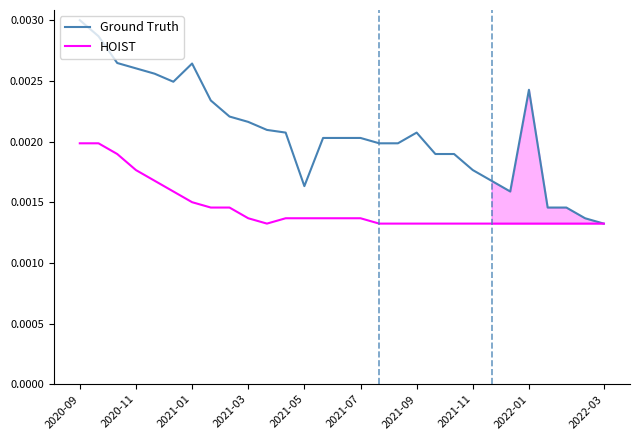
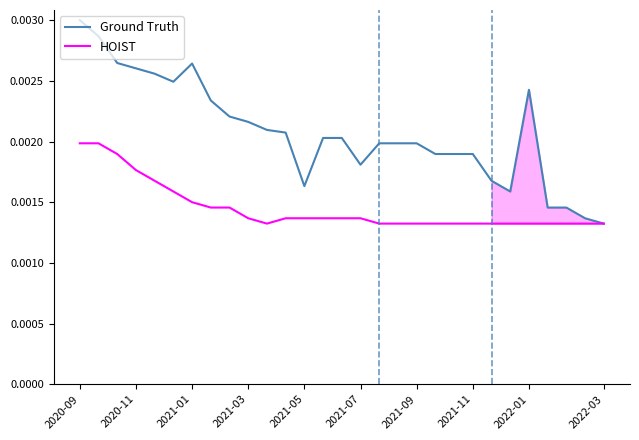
Ground Truth, 2021-07: 0.00203 -> 0.00181
Ground Truth, 2021-09: 0.00207 -> 0.00199
Ground Truth, 2021-11: 0.00176 -> 0.00190
